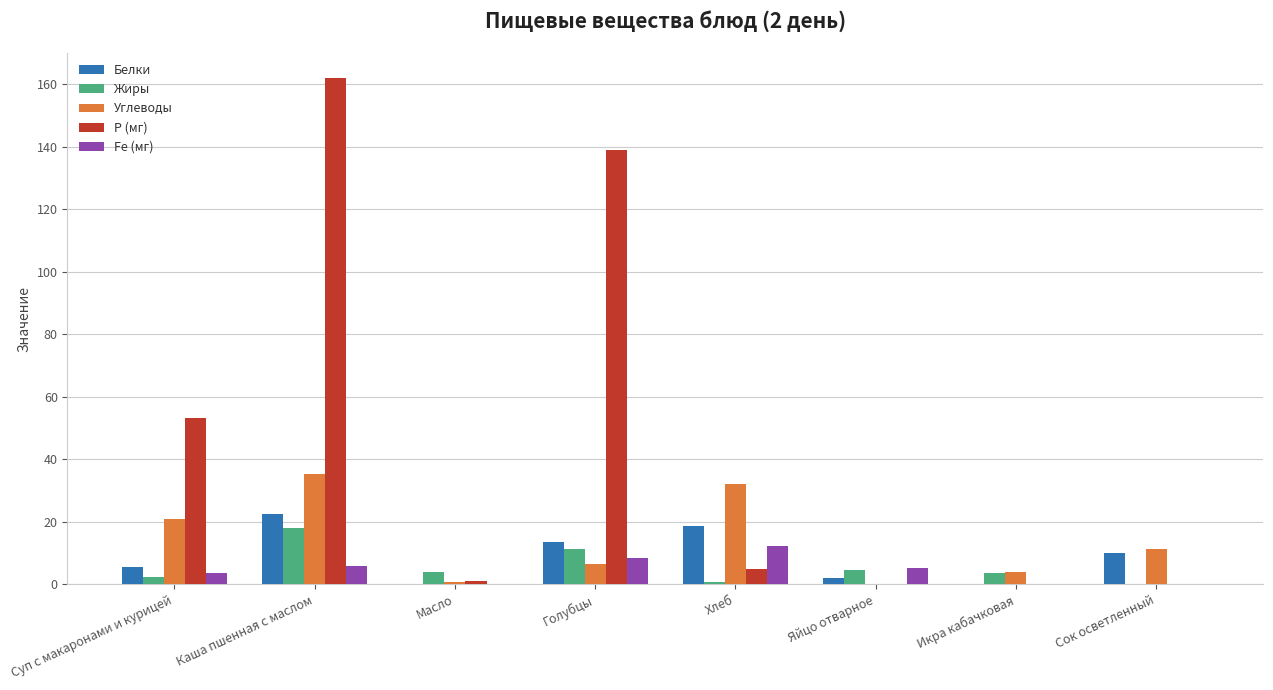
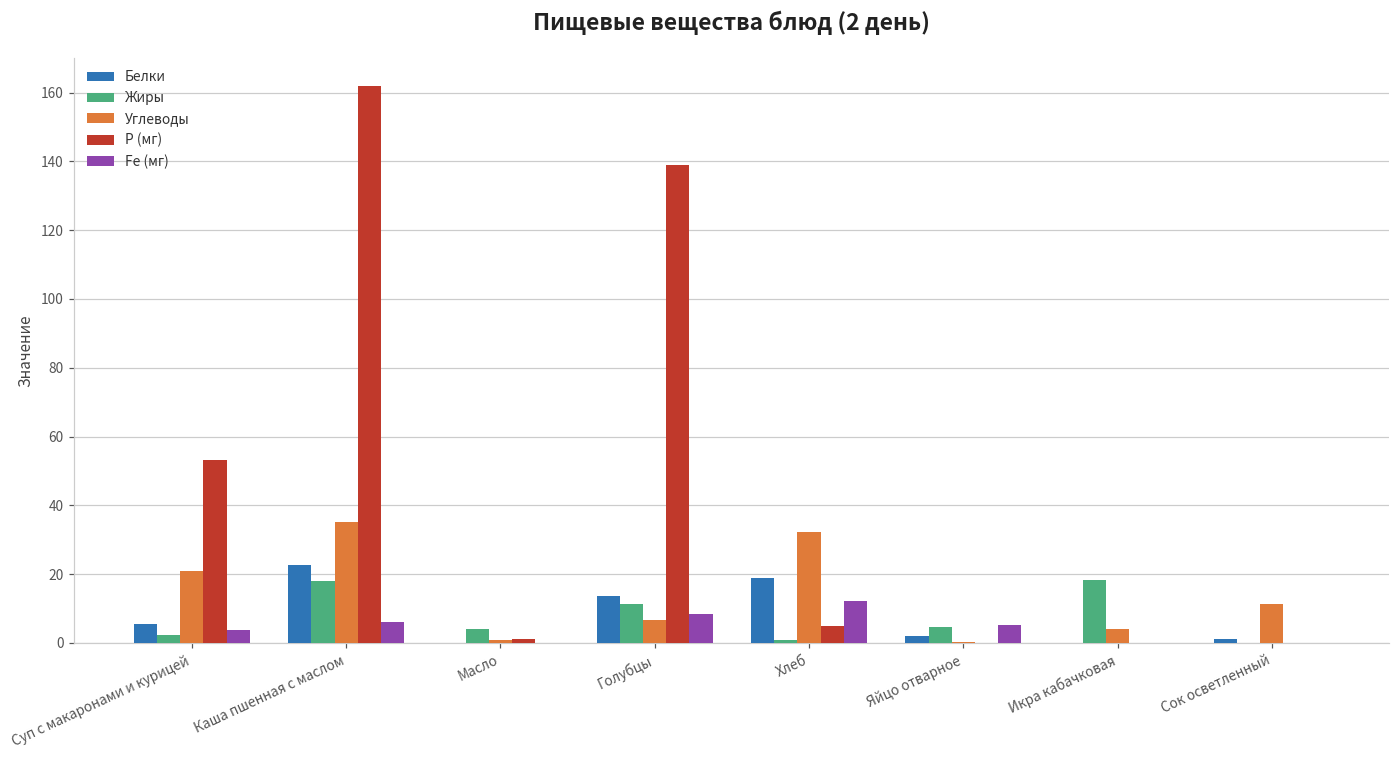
Жиры, Икра кабачковая: 4 -> 18
Белки, Сок осветленный: 10 -> 1
